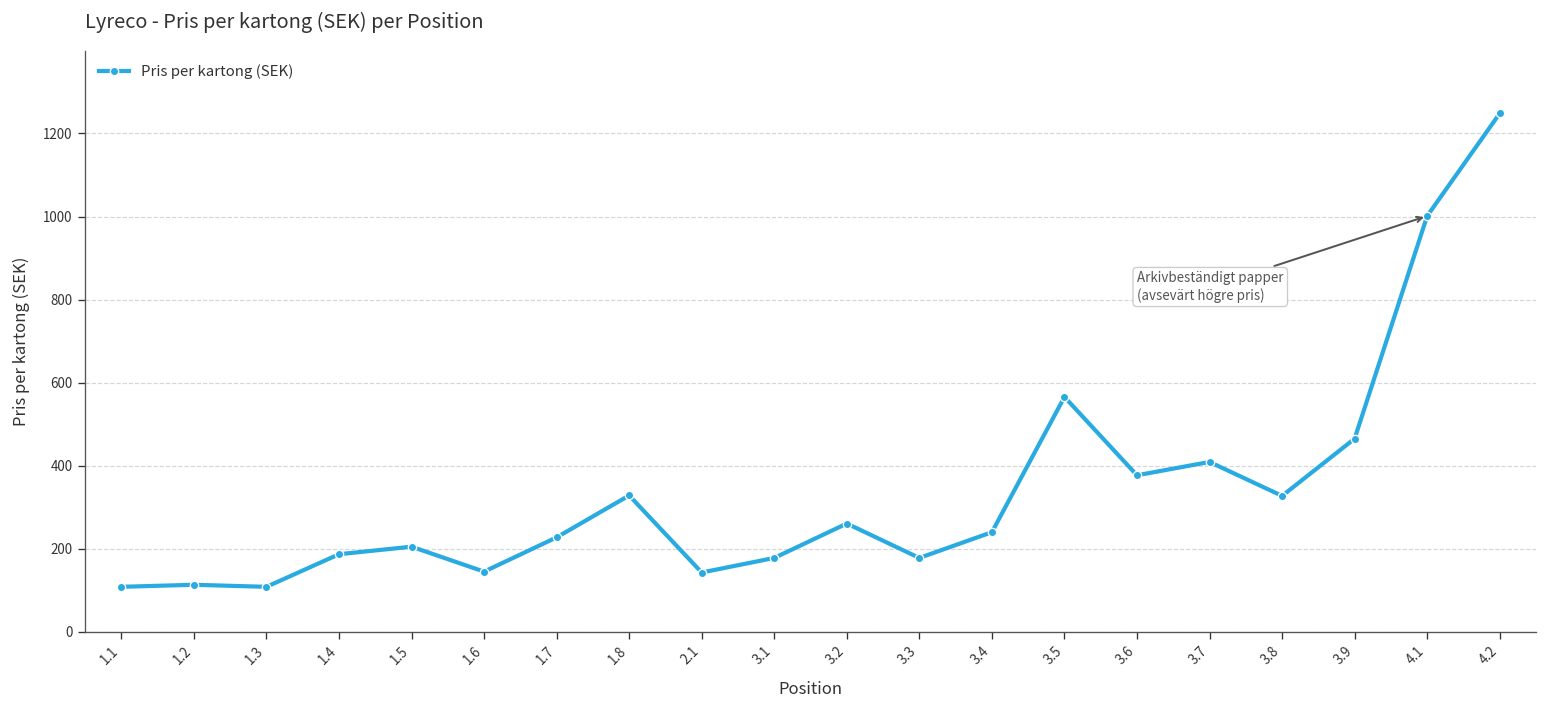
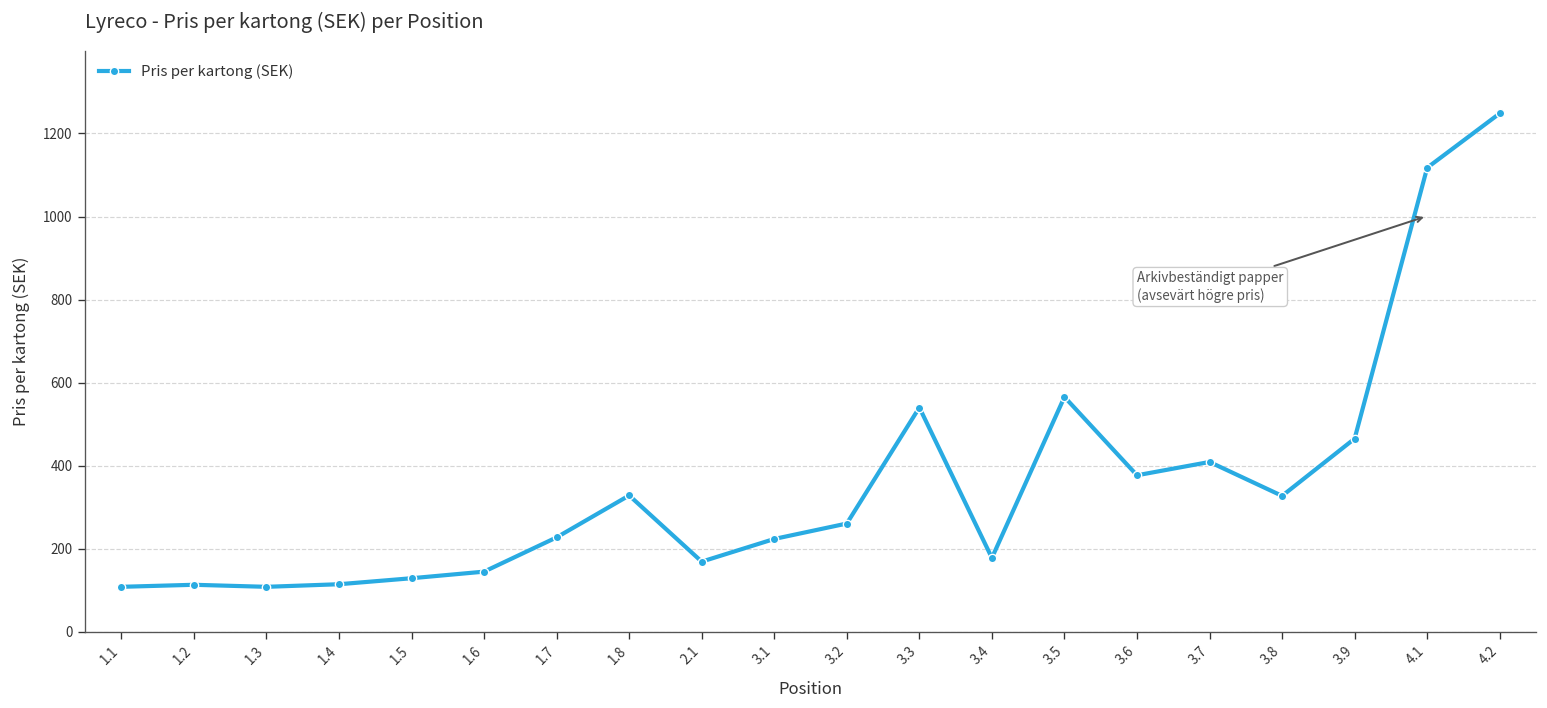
1.4: 190 -> 110
1.5: 200 -> 130
2.1: 140 -> 170
3.1: 180 -> 220
3.3: 180 -> 540
3.4: 240 -> 180
4.1: 1000 -> 1120
